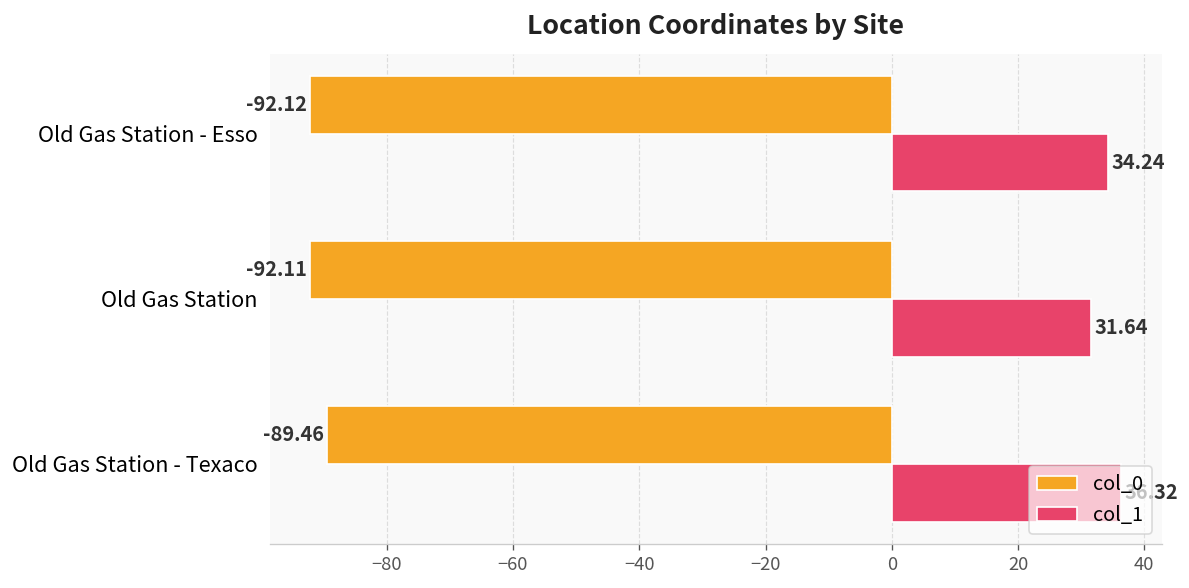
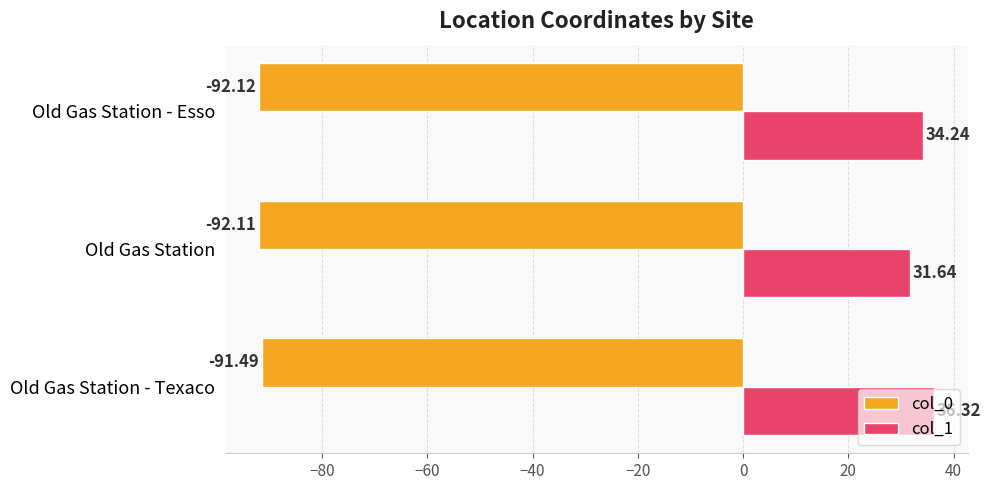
col_0, Old Gas Station - Texaco: -89.46 -> -91.49
